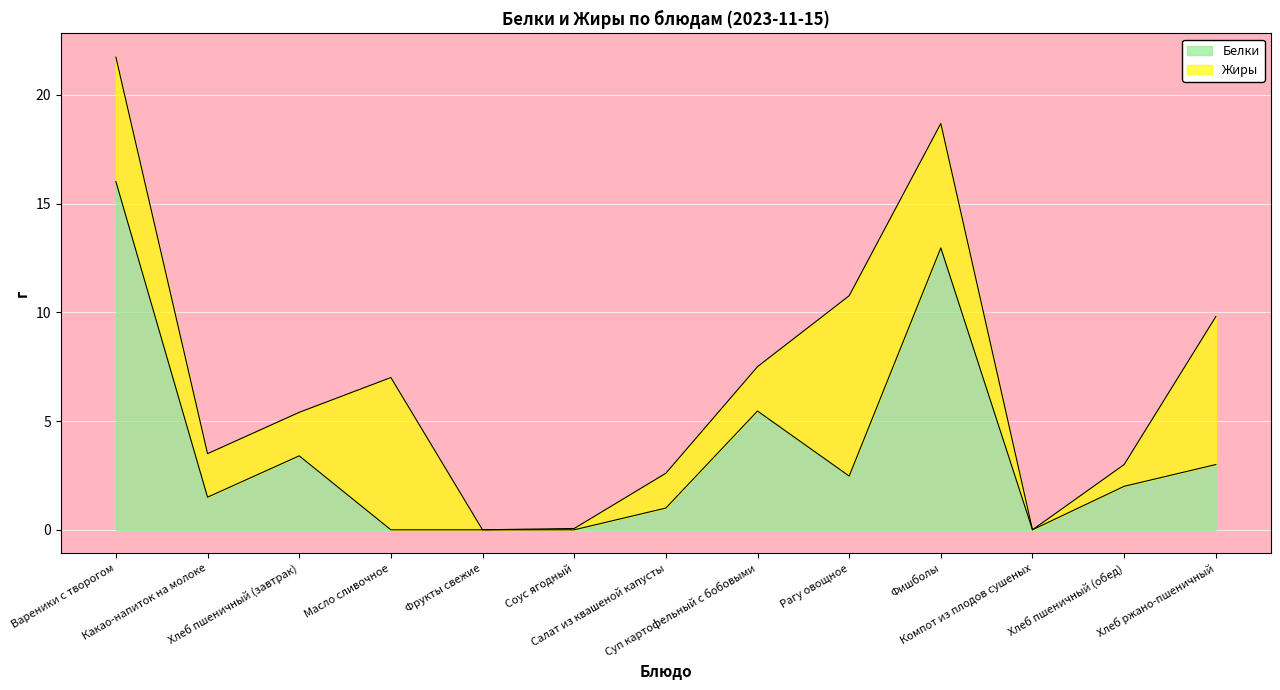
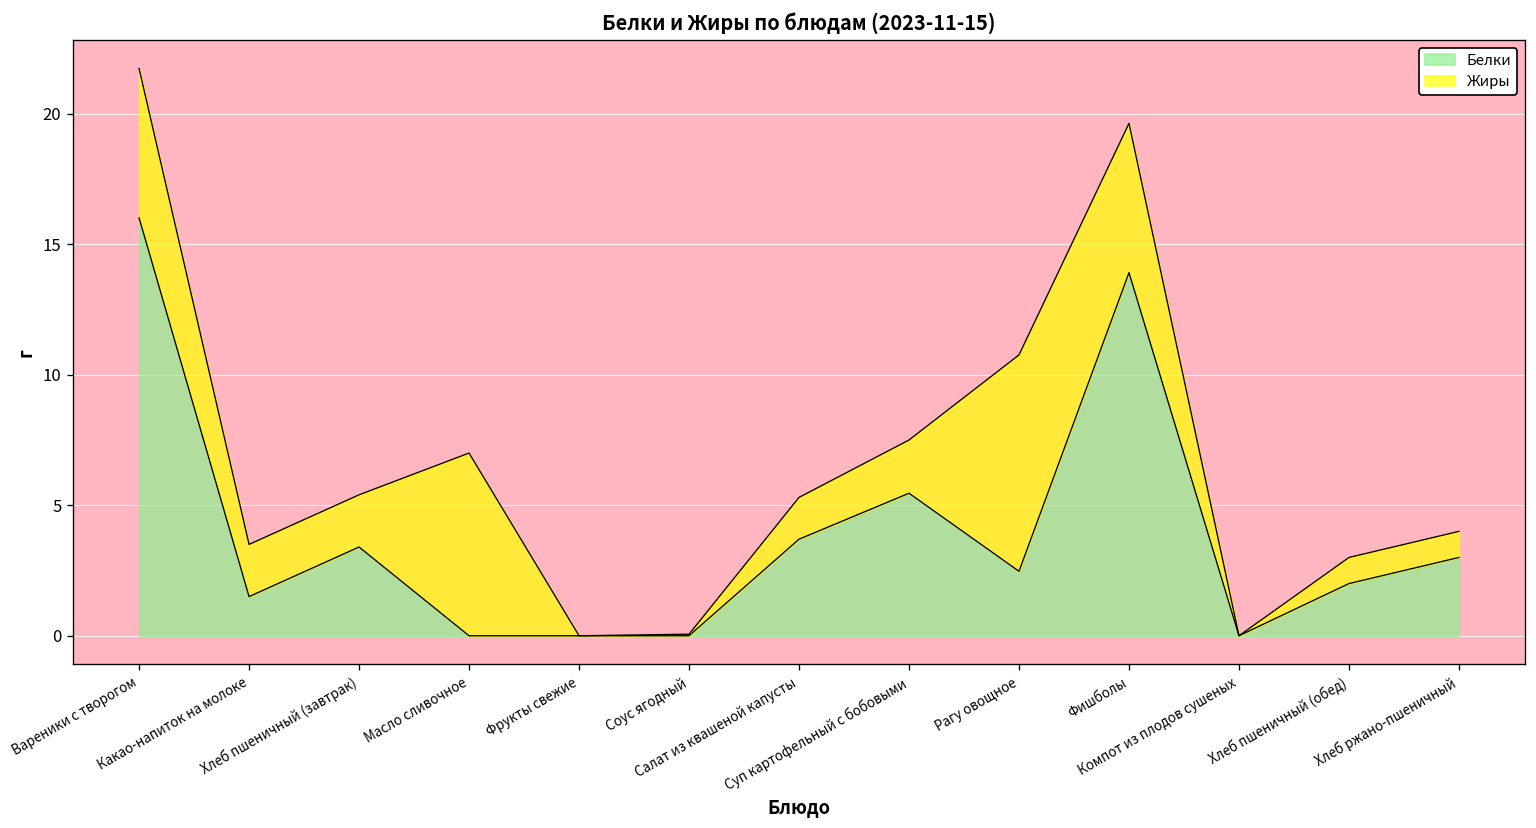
Белки, Салат из квашеной капусты: 1.0 -> 3.7
Белки, Фишболы: 13.0 -> 13.9
Жиры, Хлеб ржано-пшеничный: 6.8 -> 1.0
